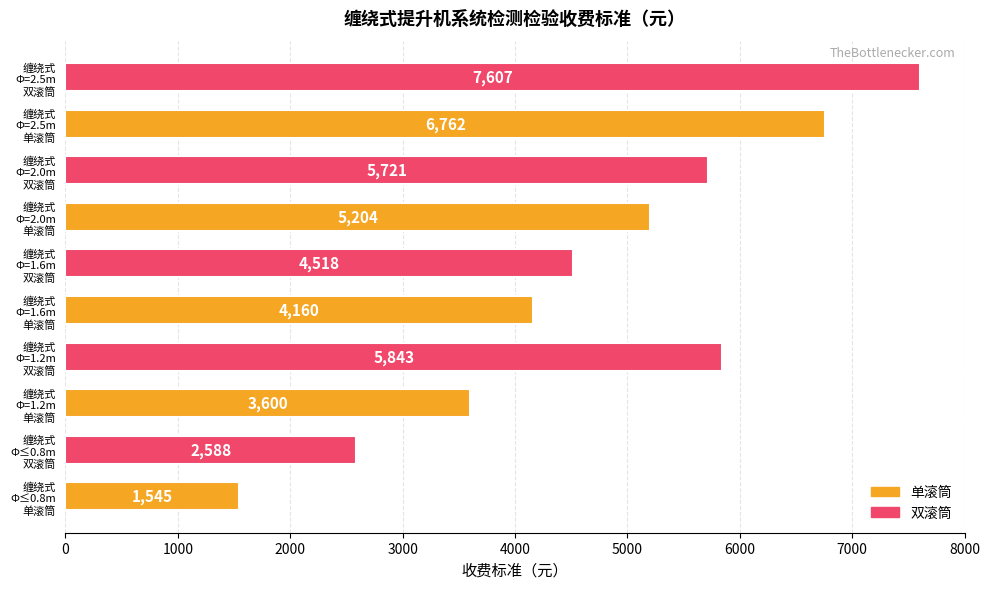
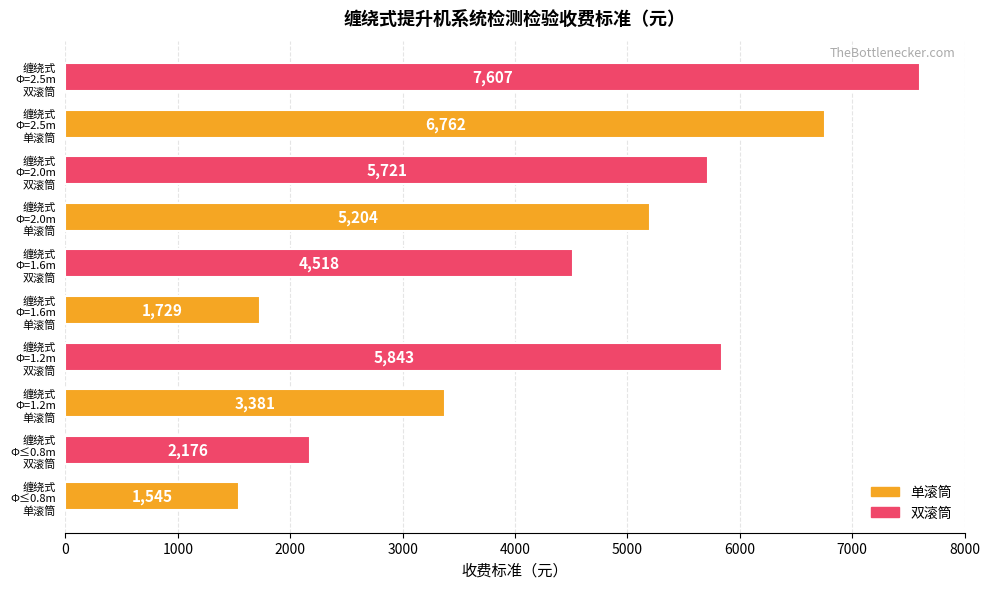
缠绕式 Φ=1.6m 单滚筒: 4,160 -> 1,729
缠绕式 Φ=1.2m 单滚筒: 3,600 -> 3,381
缠绕式 Φ≤0.8m 双滚筒: 2,588 -> 2,176
